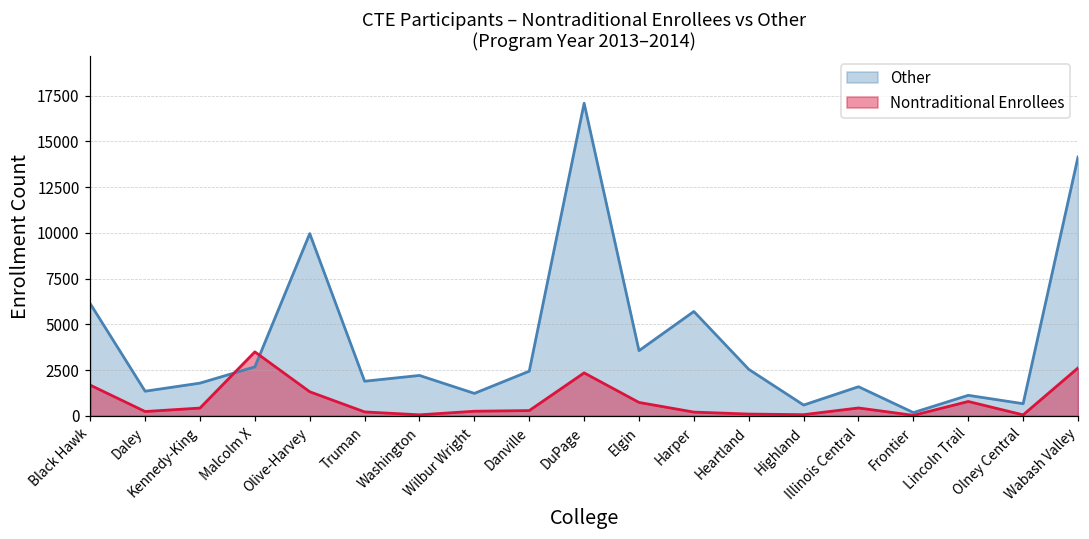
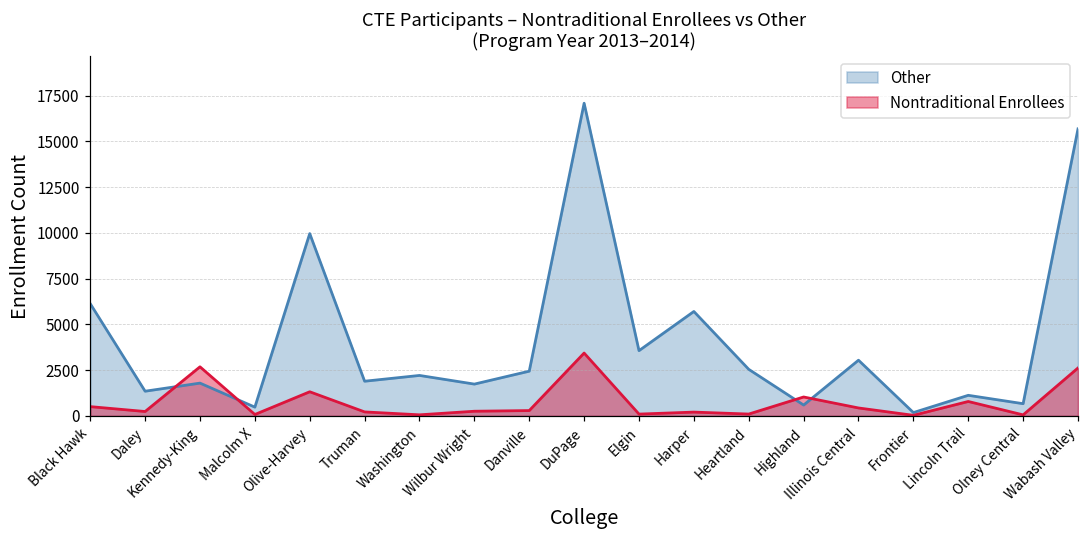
Nontraditional Enrollees, Black Hawk: 1700 -> 500
Nontraditional Enrollees, Kennedy-King: 400 -> 2700
Other, Malcolm X: 2700 -> 500
Nontraditional Enrollees, Malcolm X: 3500 -> 100
Other, Wilbur Wright: 1200 -> 1700
Nontraditional Enrollees, DuPage: 2400 -> 3400
Nontraditional Enrollees, Elgin: 700 -> 100
Nontraditional Enrollees, Highland: 100 -> 1000
Other, Illinois Central: 1600 -> 3000
Other, Wabash Valley: 14200 -> 15700
